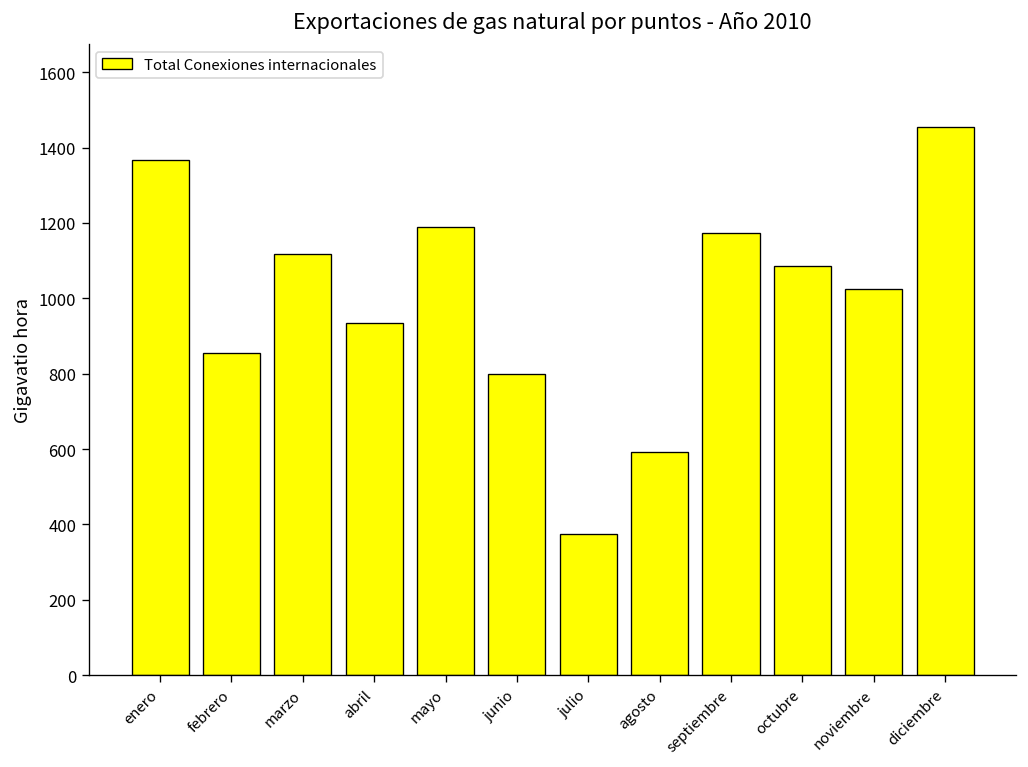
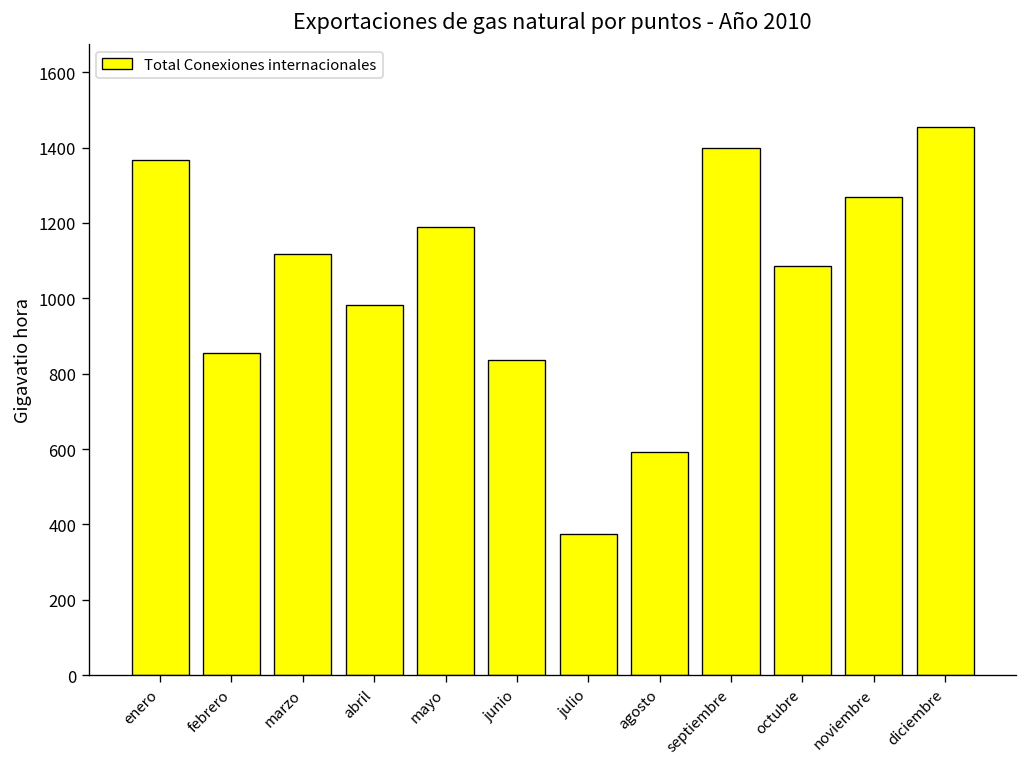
abril: 940 -> 980
junio: 800 -> 840
septiembre: 1170 -> 1400
noviembre: 1020 -> 1270
